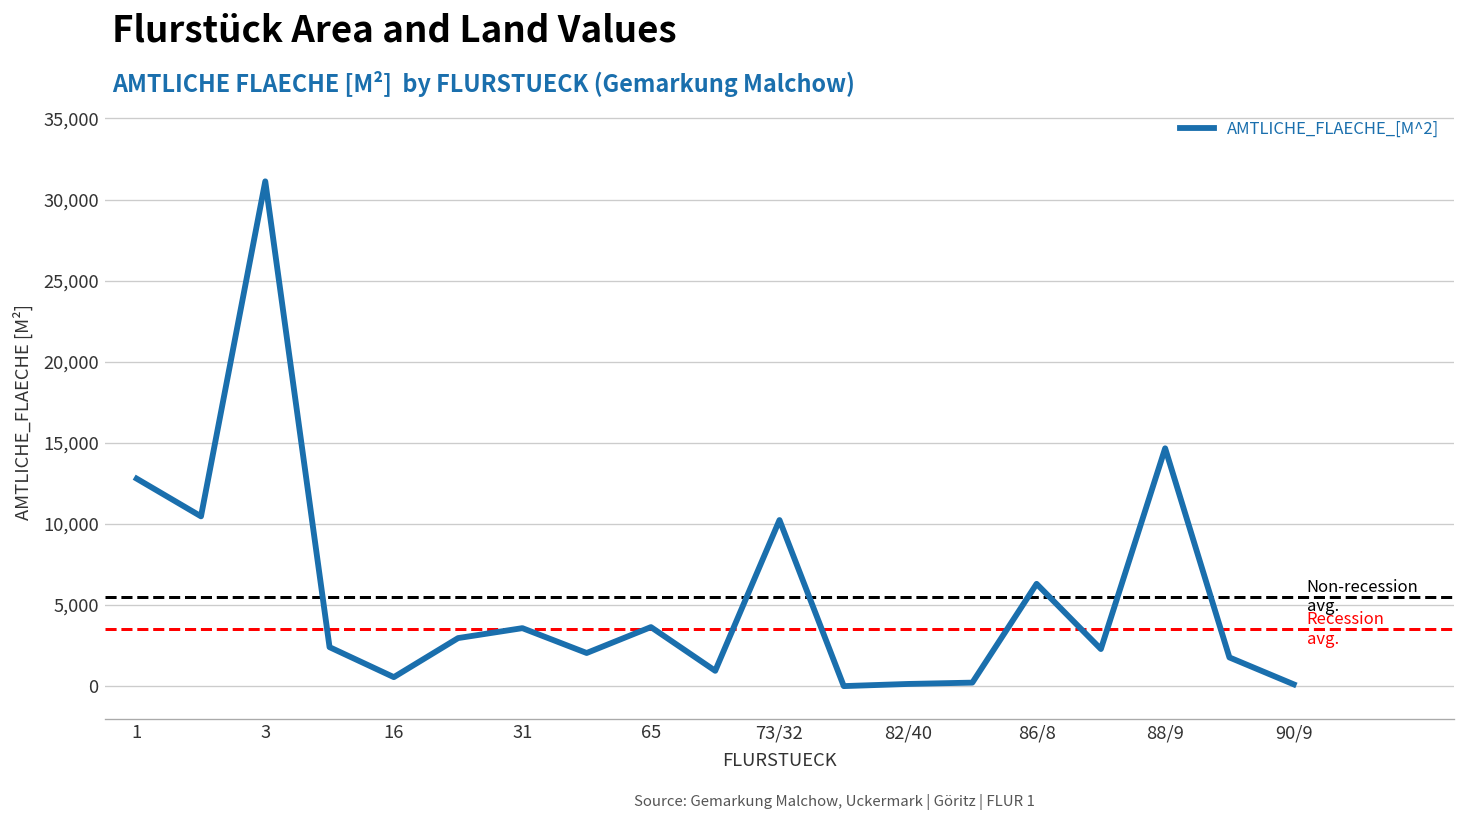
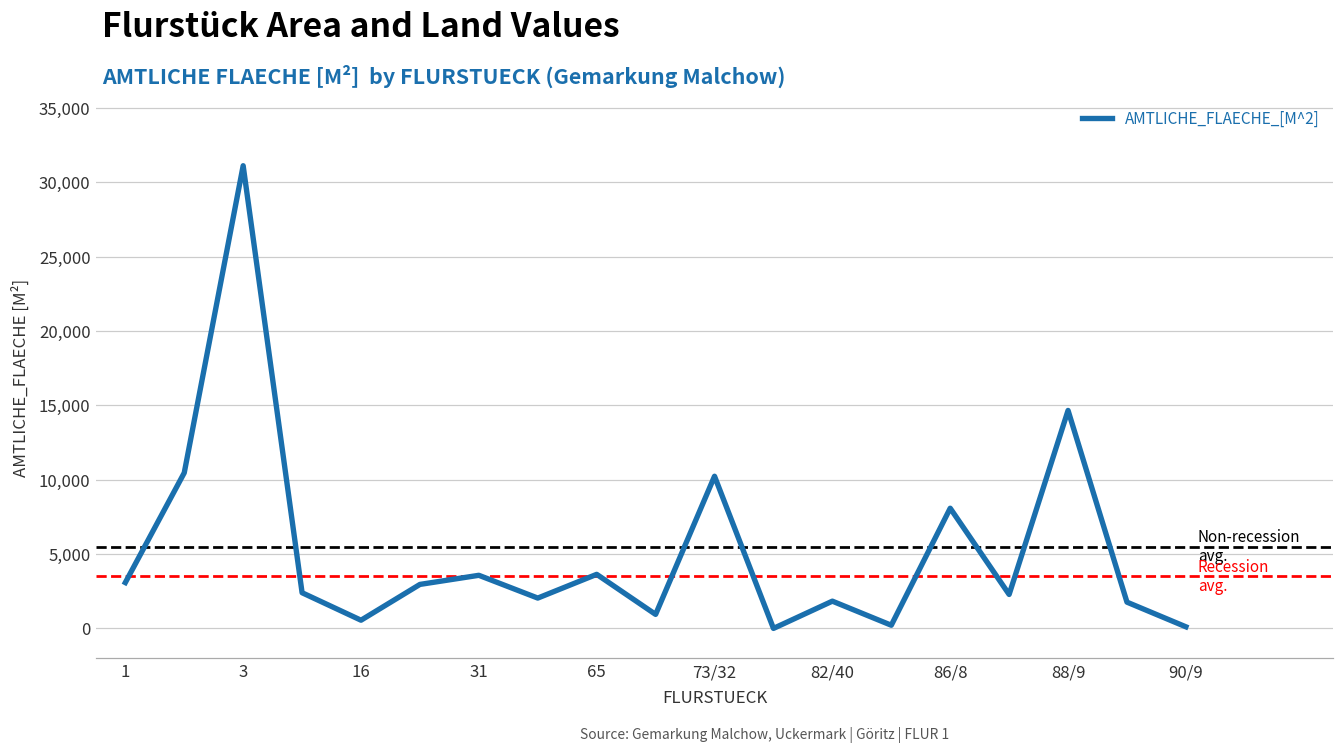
1: 12,800 -> 3,100
82/40: 100 -> 1,800
86/8: 6,300 -> 8,100
